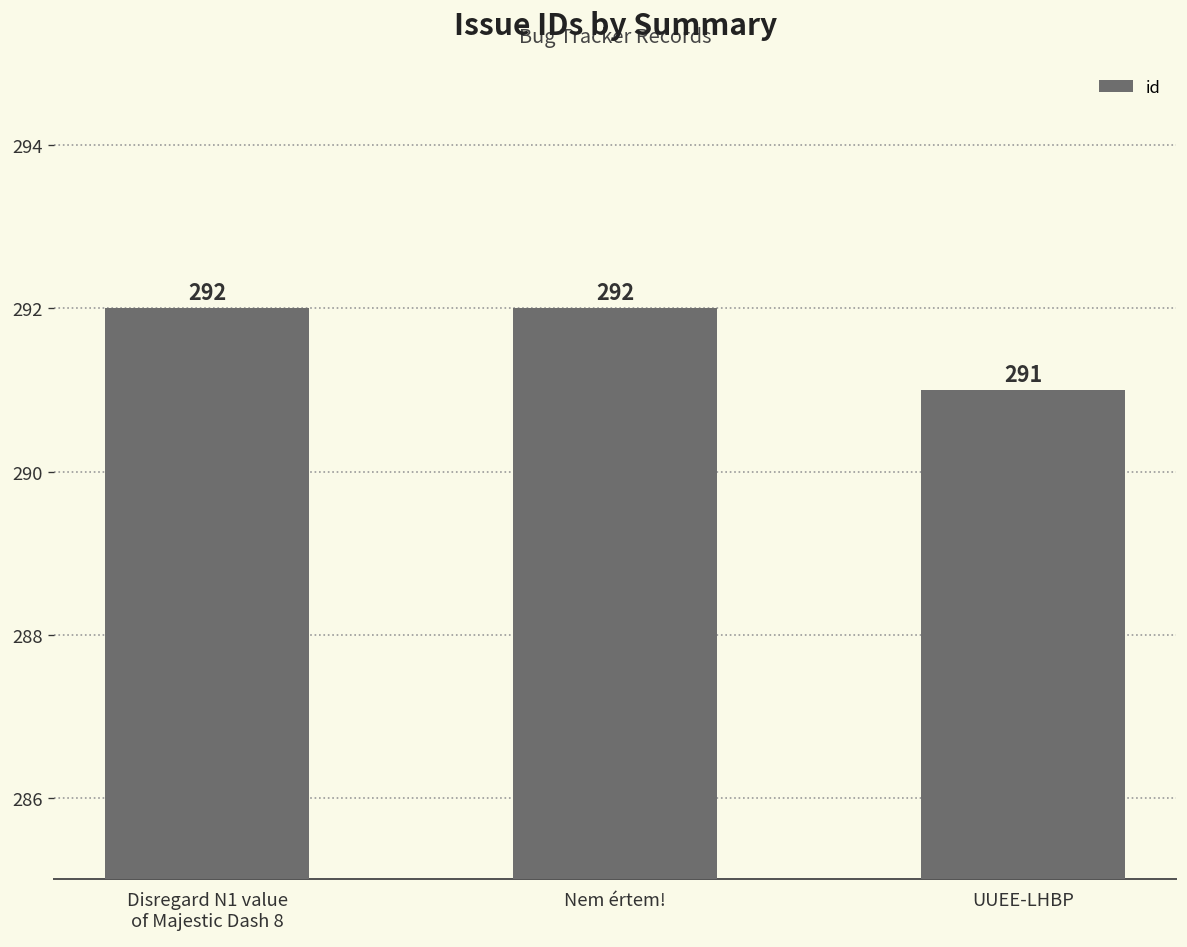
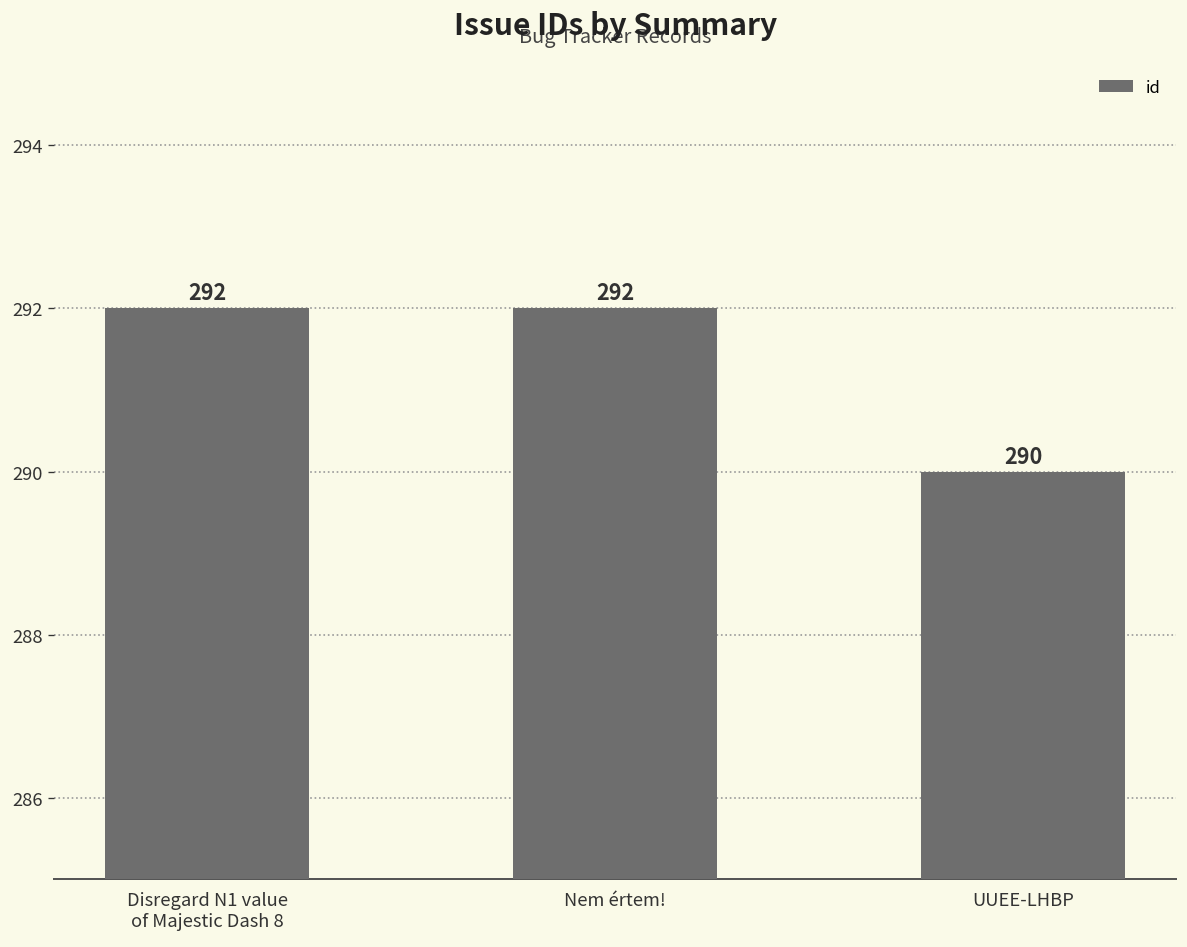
UUEE-LHBP: 291 -> 290
